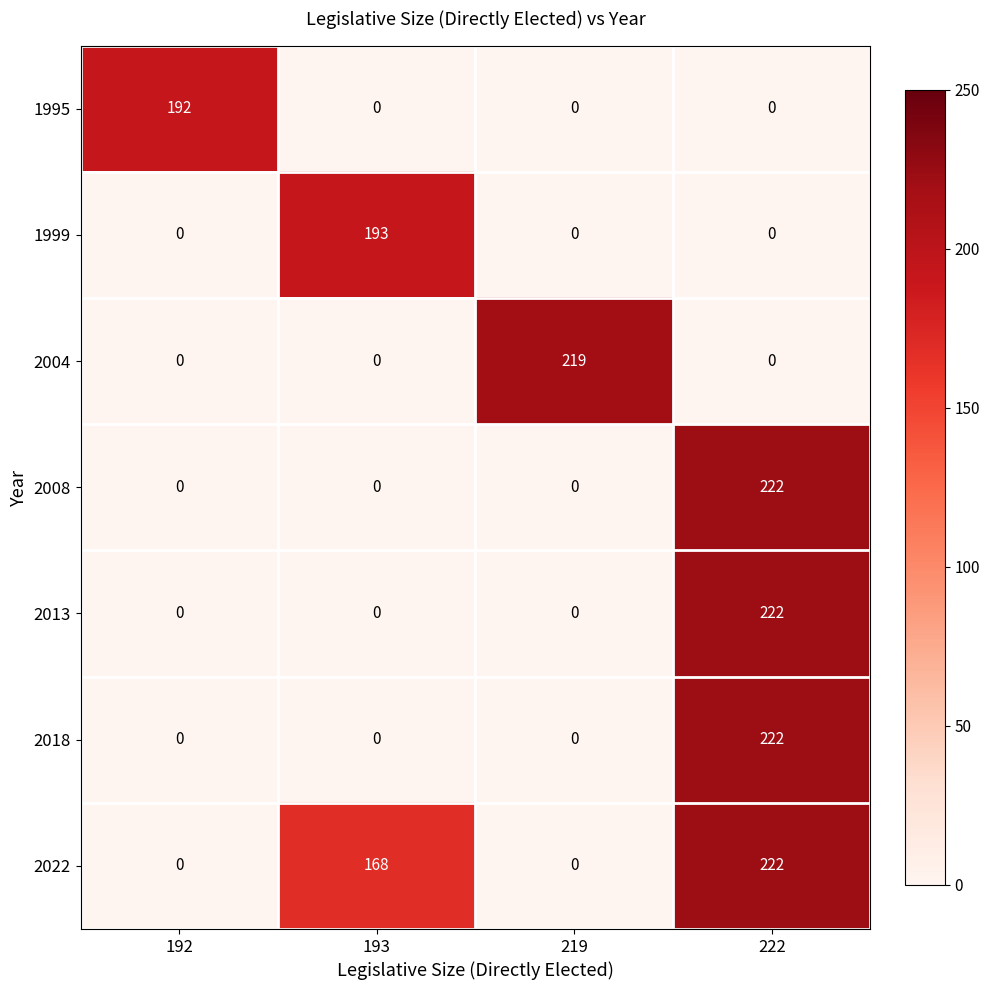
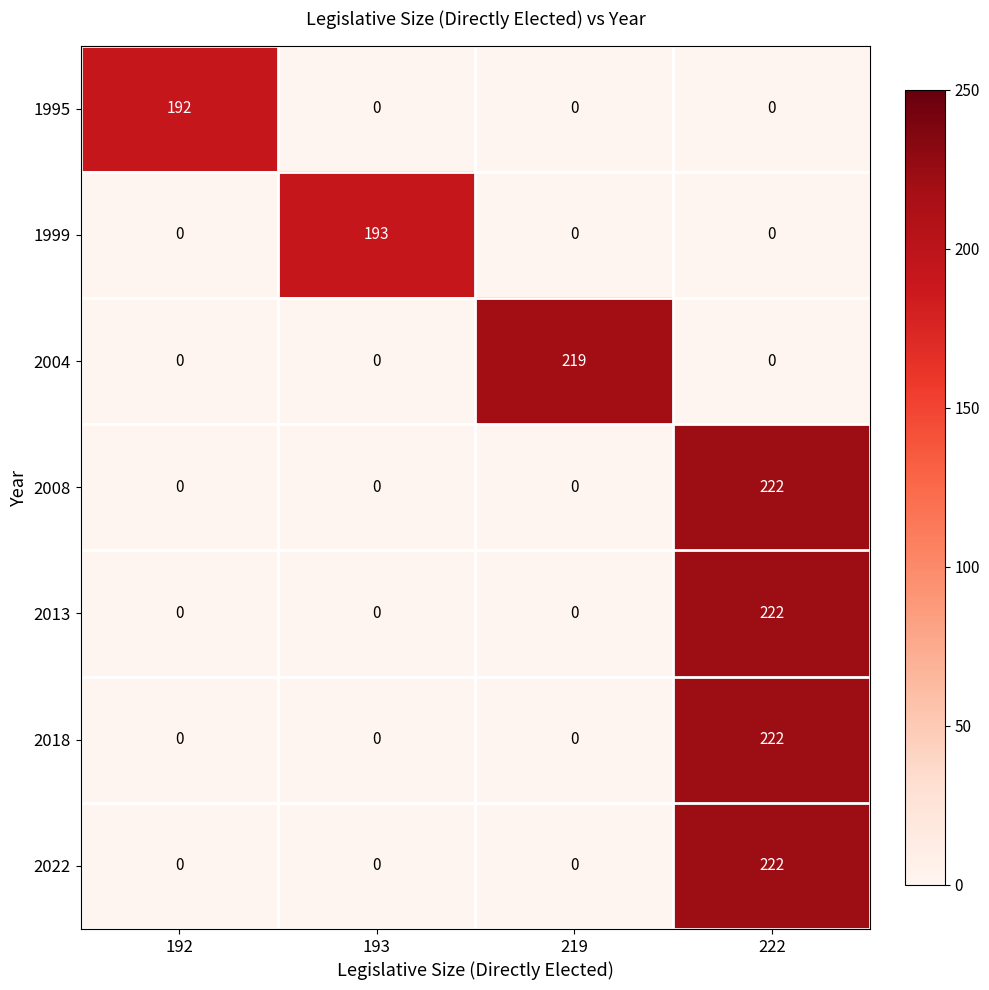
2022, 193: 168 -> 0
